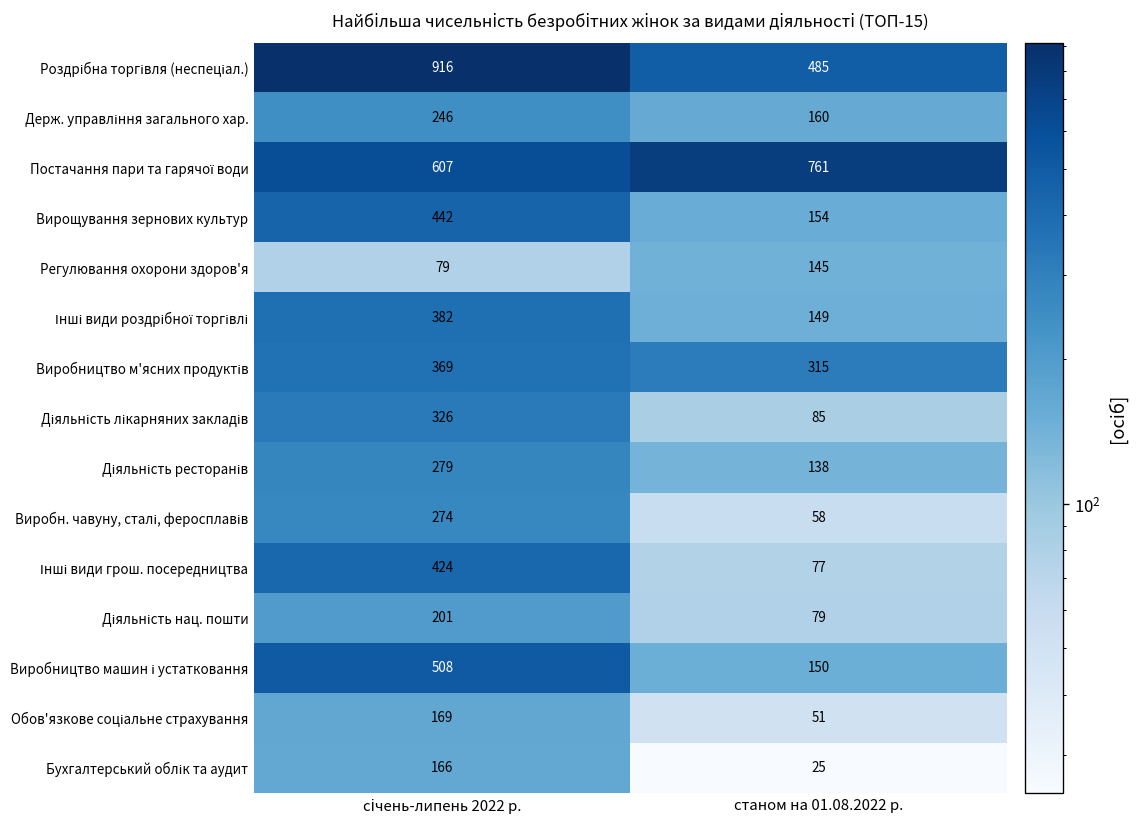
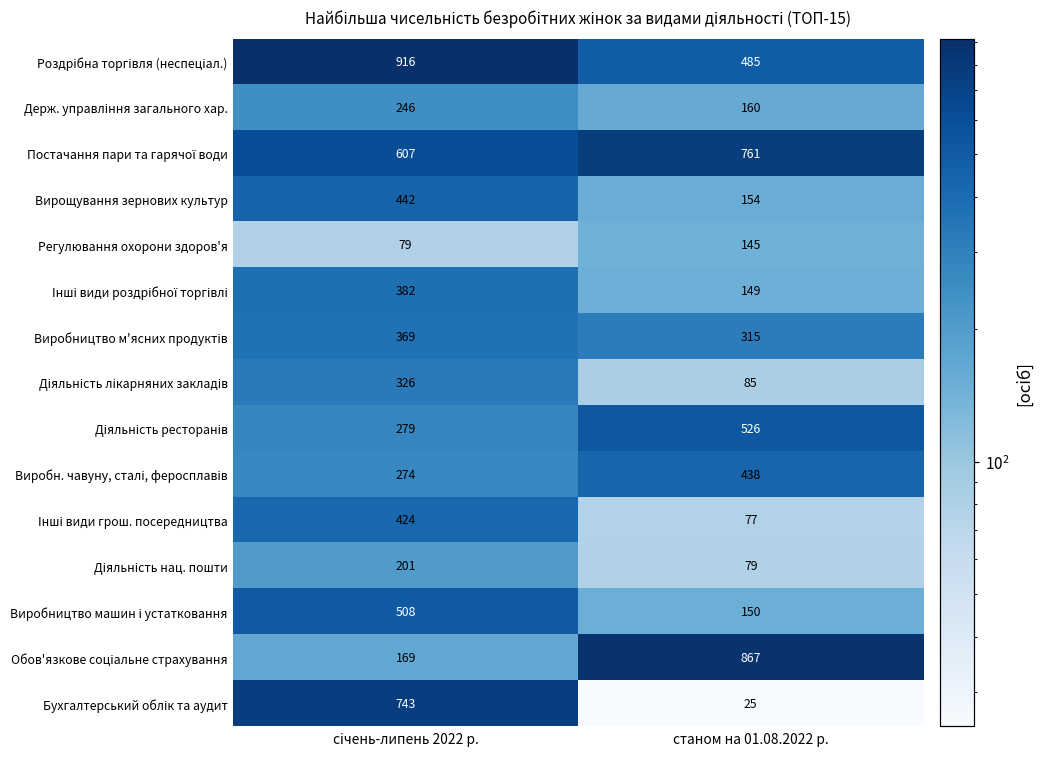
Діяльність ресторанів, станом на 01.08.2022 р.: 138 -> 526
Виробн. чавуну, сталі, феросплавів, станом на 01.08.2022 р.: 58 -> 438
Обов'язкове соціальне страхування, станом на 01.08.2022 р.: 51 -> 867
Бухгалтерський облік та аудит, січень-липень 2022 р.: 166 -> 743
